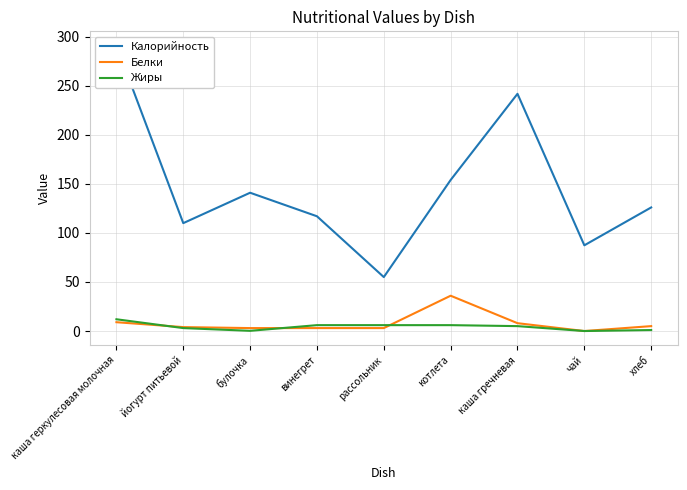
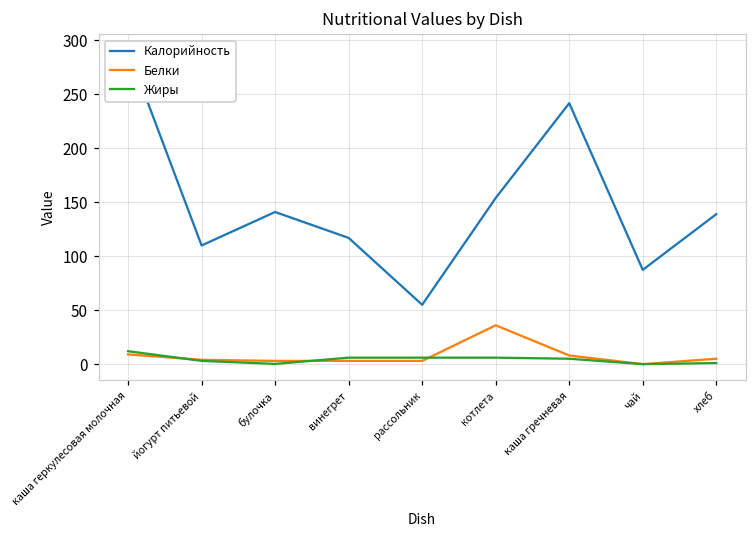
Калорийность, хлеб: 130 -> 140
